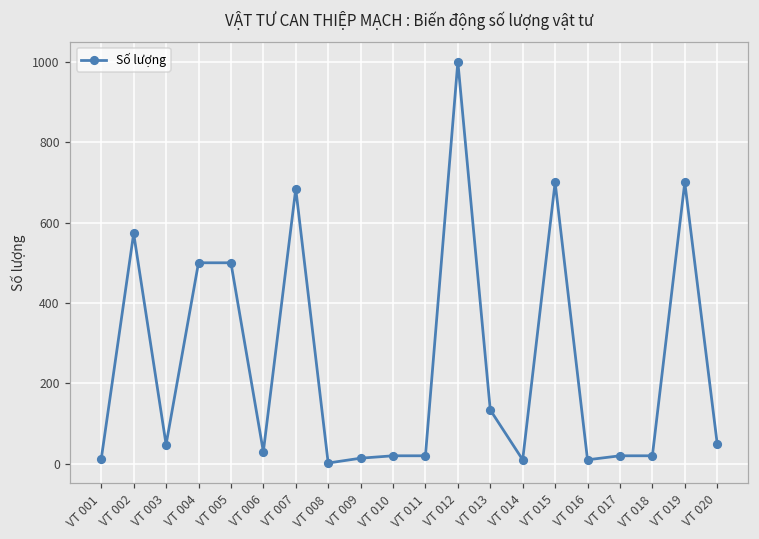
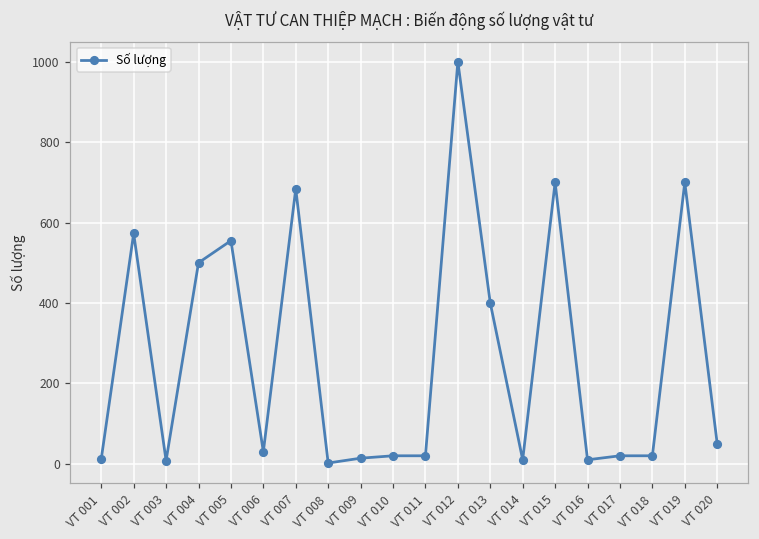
VT 003: 50 -> 10
VT 005: 500 -> 560
VT 013: 130 -> 400
